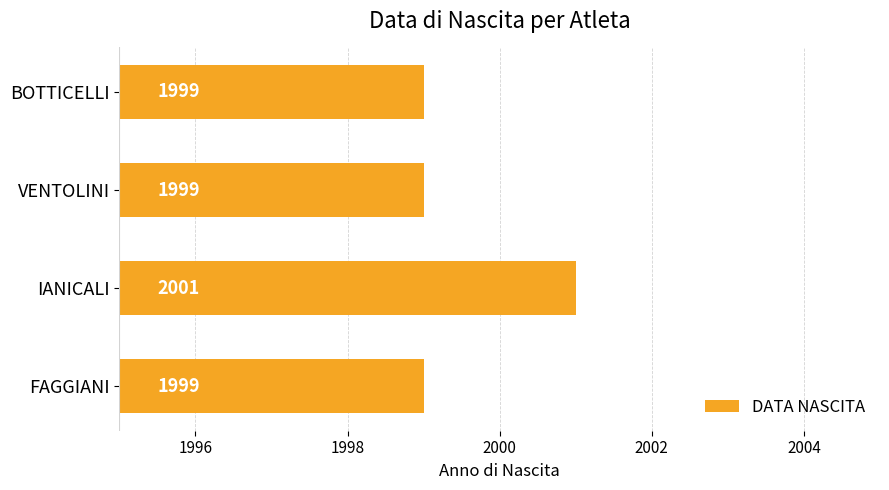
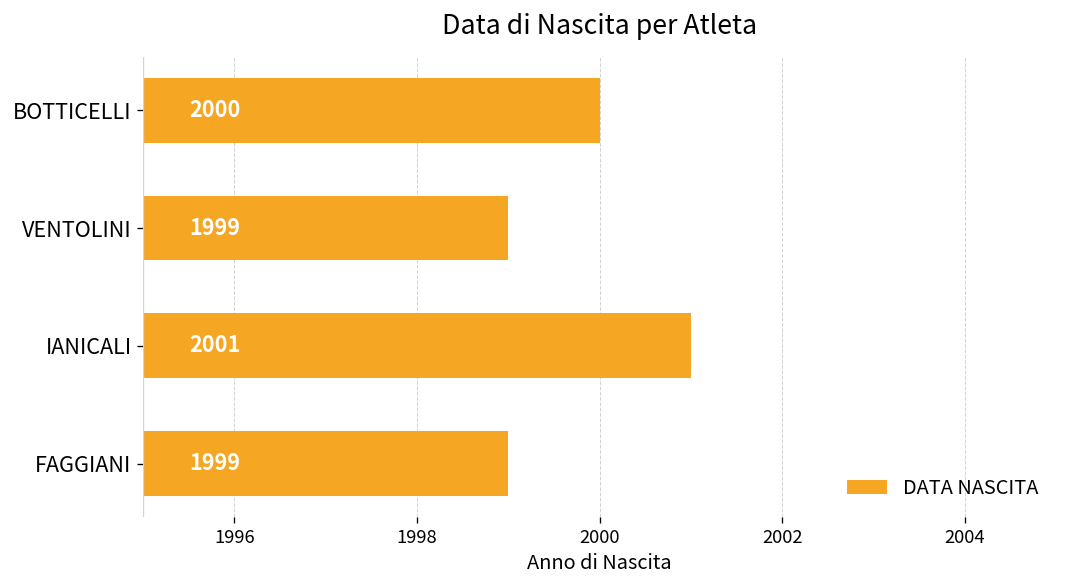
BOTTICELLI: 1999 -> 2000
